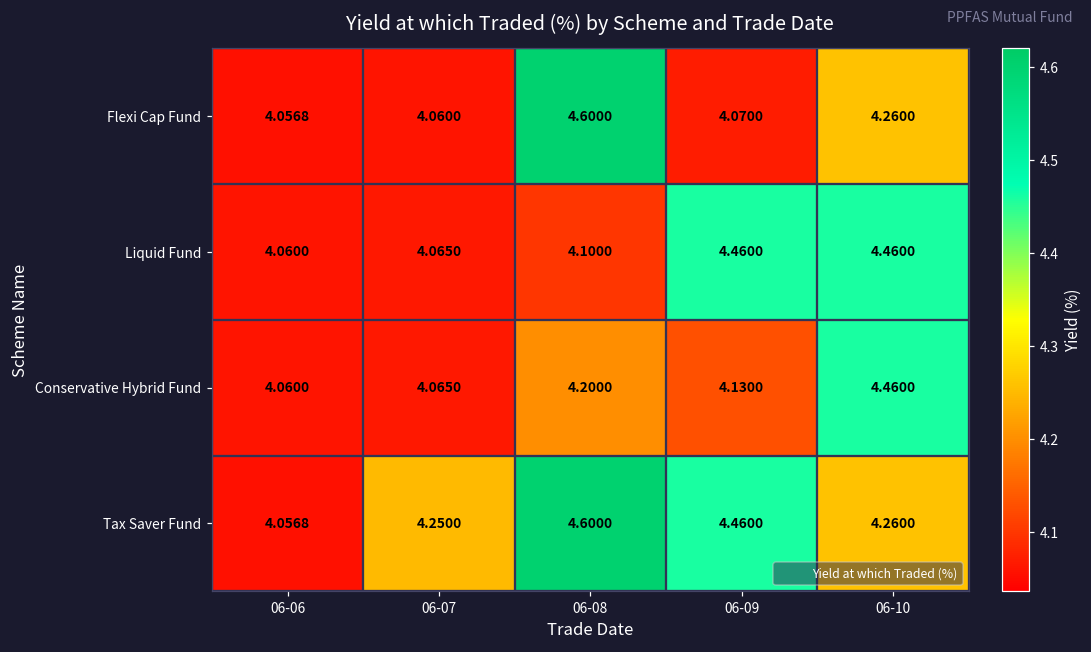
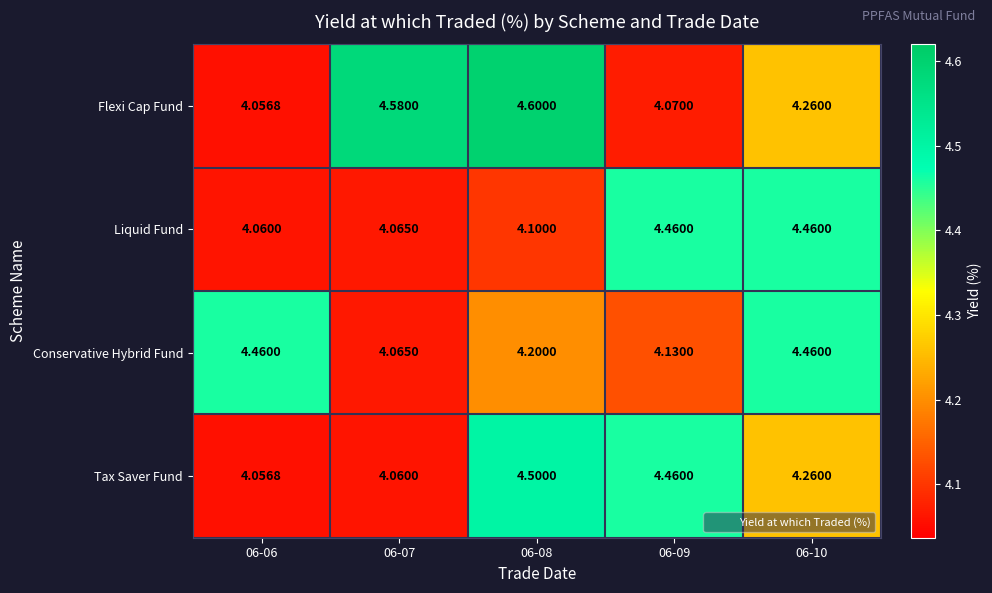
Flexi Cap Fund, 06-07: 4.0600 -> 4.5800
Conservative Hybrid Fund, 06-06: 4.0600 -> 4.4600
Tax Saver Fund, 06-07: 4.2500 -> 4.0600
Tax Saver Fund, 06-08: 4.6000 -> 4.5000
